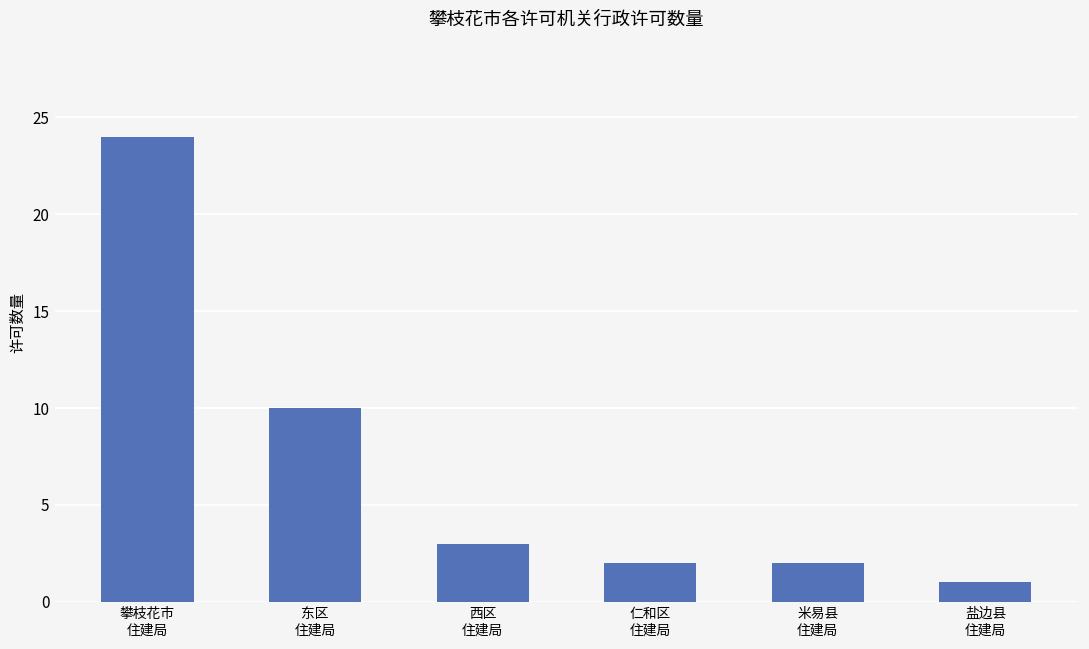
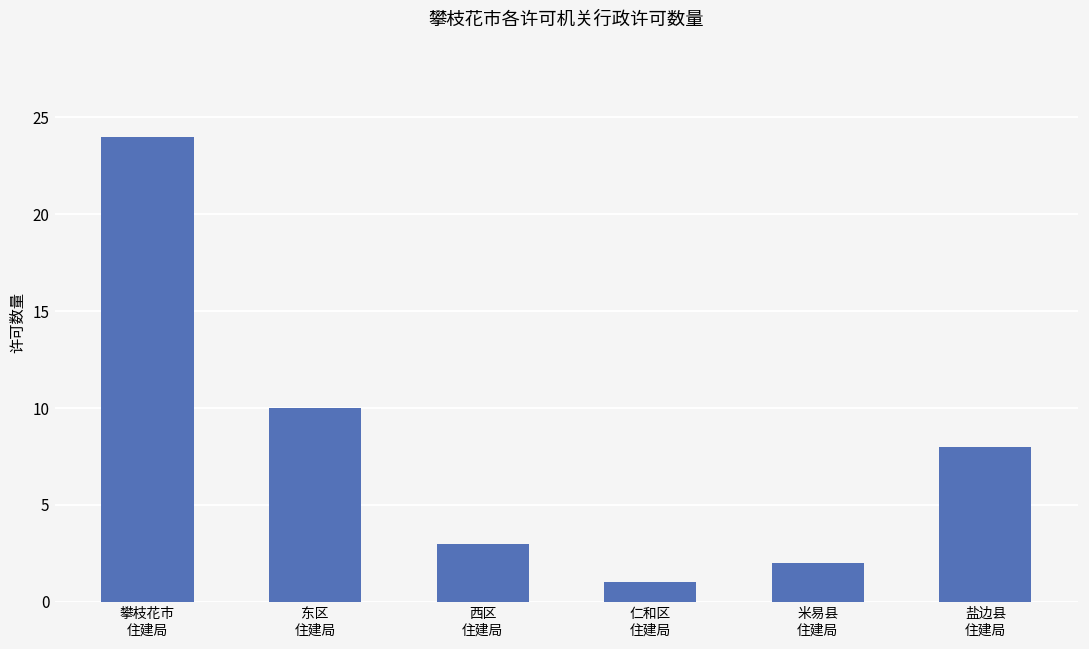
仁和区 住建局: 2 -> 1
盐边县 住建局: 1 -> 8
